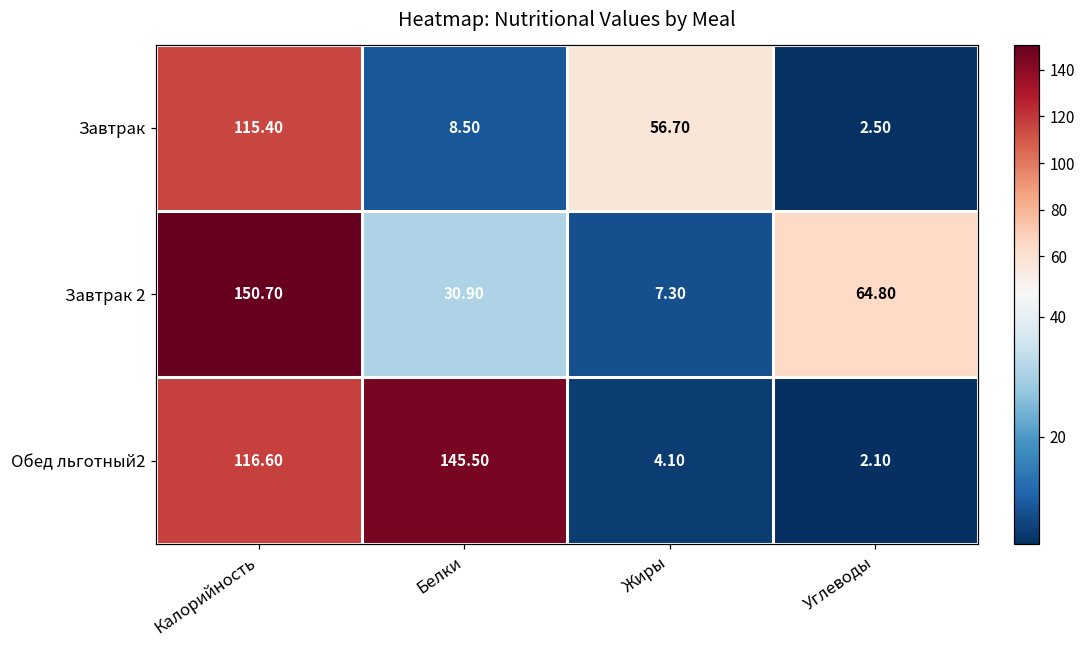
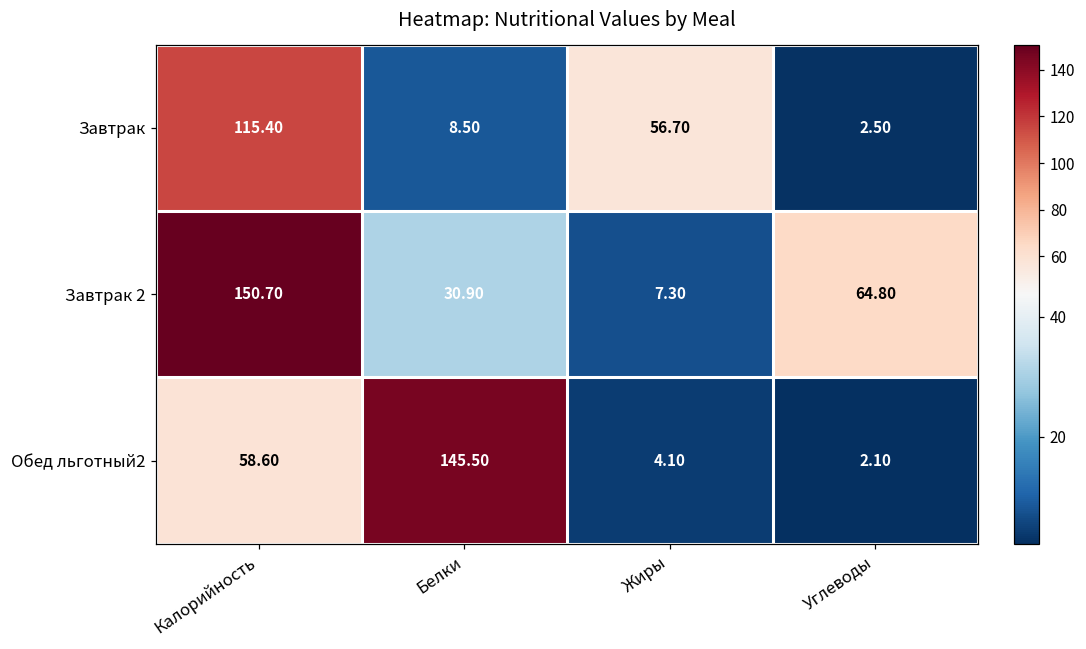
Обед льготный2, Калорийность: 116.60 -> 58.60
